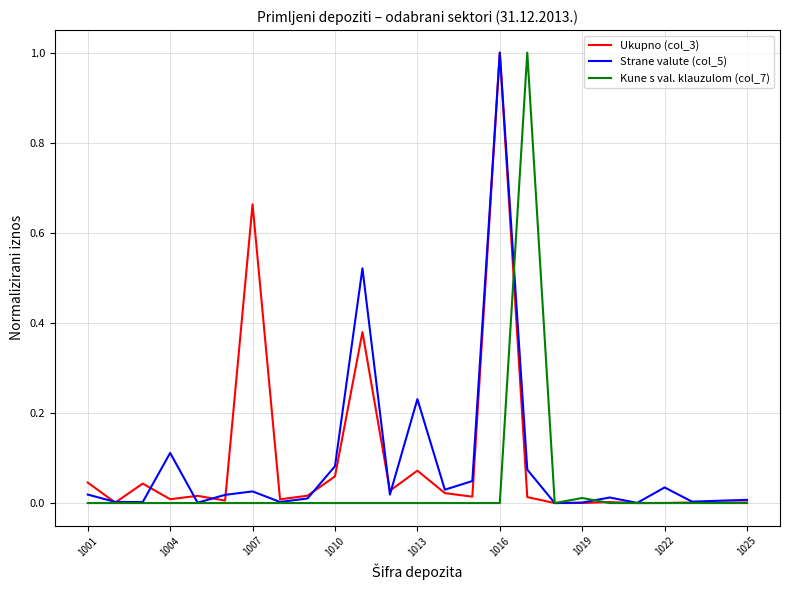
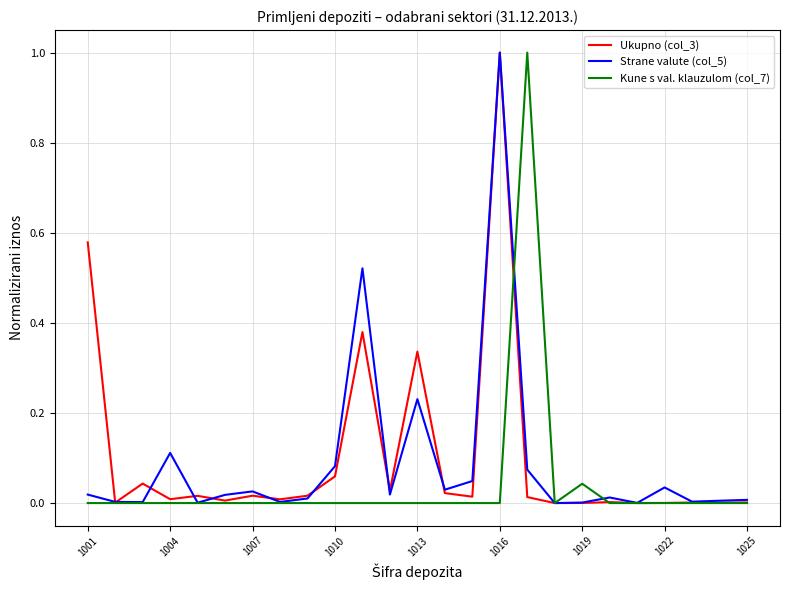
Ukupno (col_3), 1001: 0.05 -> 0.58
Ukupno (col_3), 1007: 0.66 -> 0.02
Ukupno (col_3), 1013: 0.07 -> 0.34
Kune s val. klauzulom (col_7), 1019: 0.01 -> 0.04
